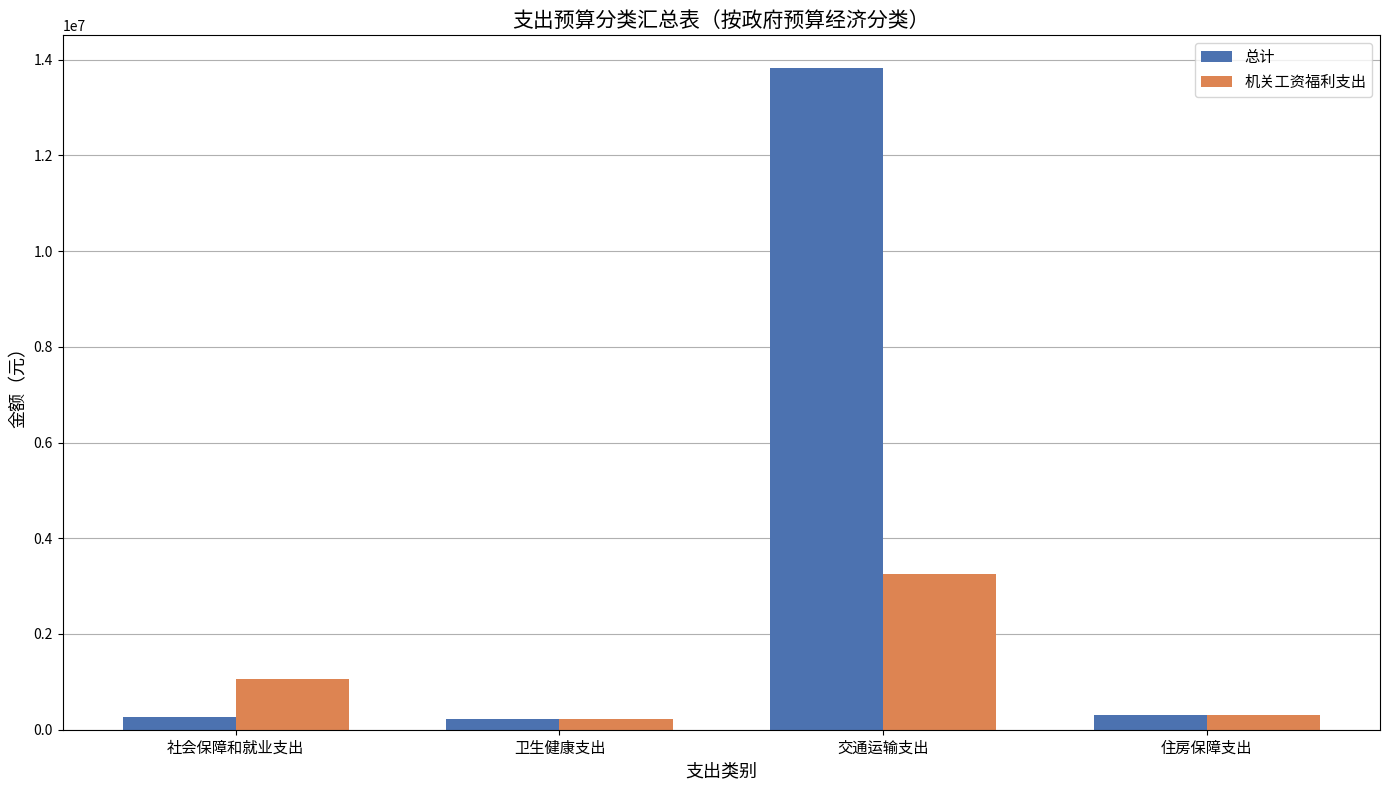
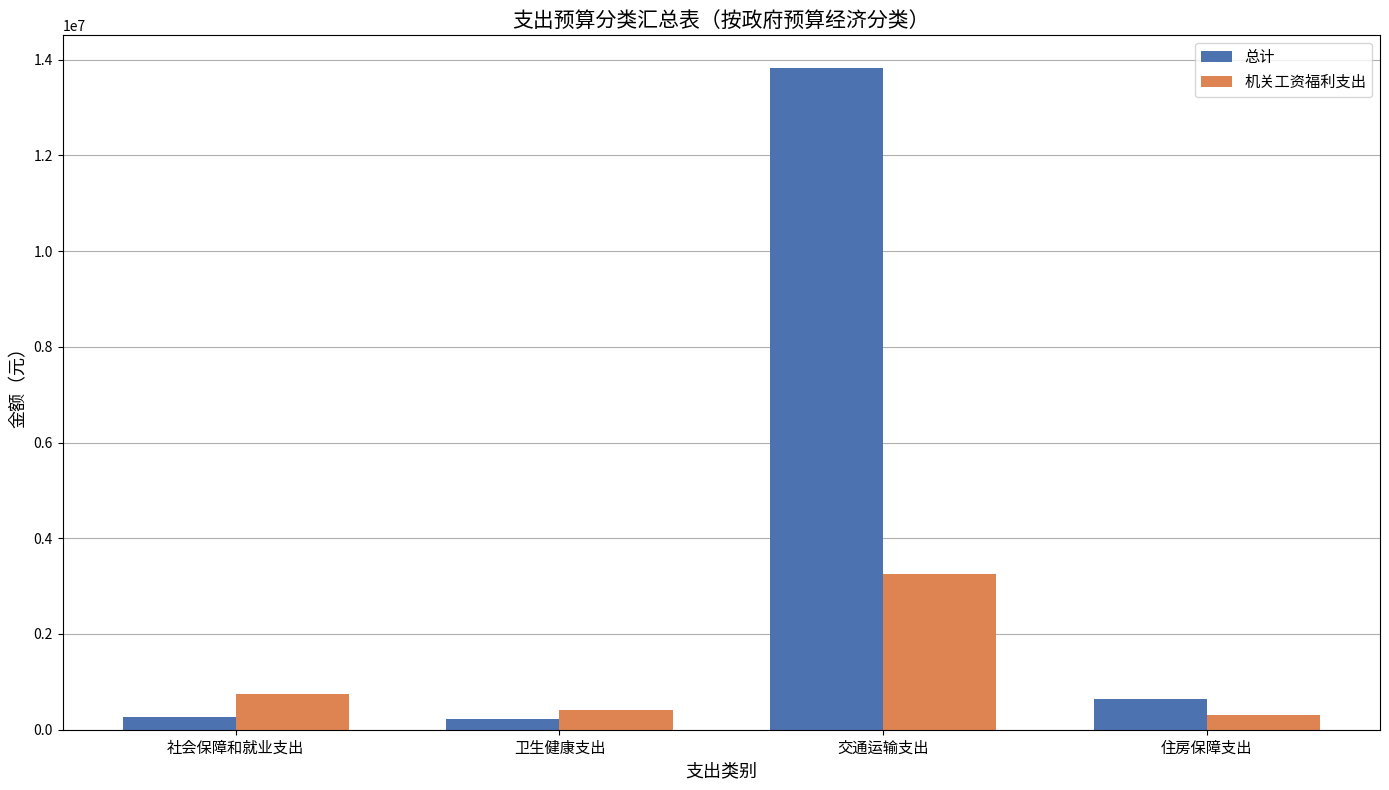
机关工资福利支出, 社会保障和就业支出: 1100000 -> 700000
机关工资福利支出, 卫生健康支出: 200000 -> 400000
总计, 住房保障支出: 300000 -> 700000
